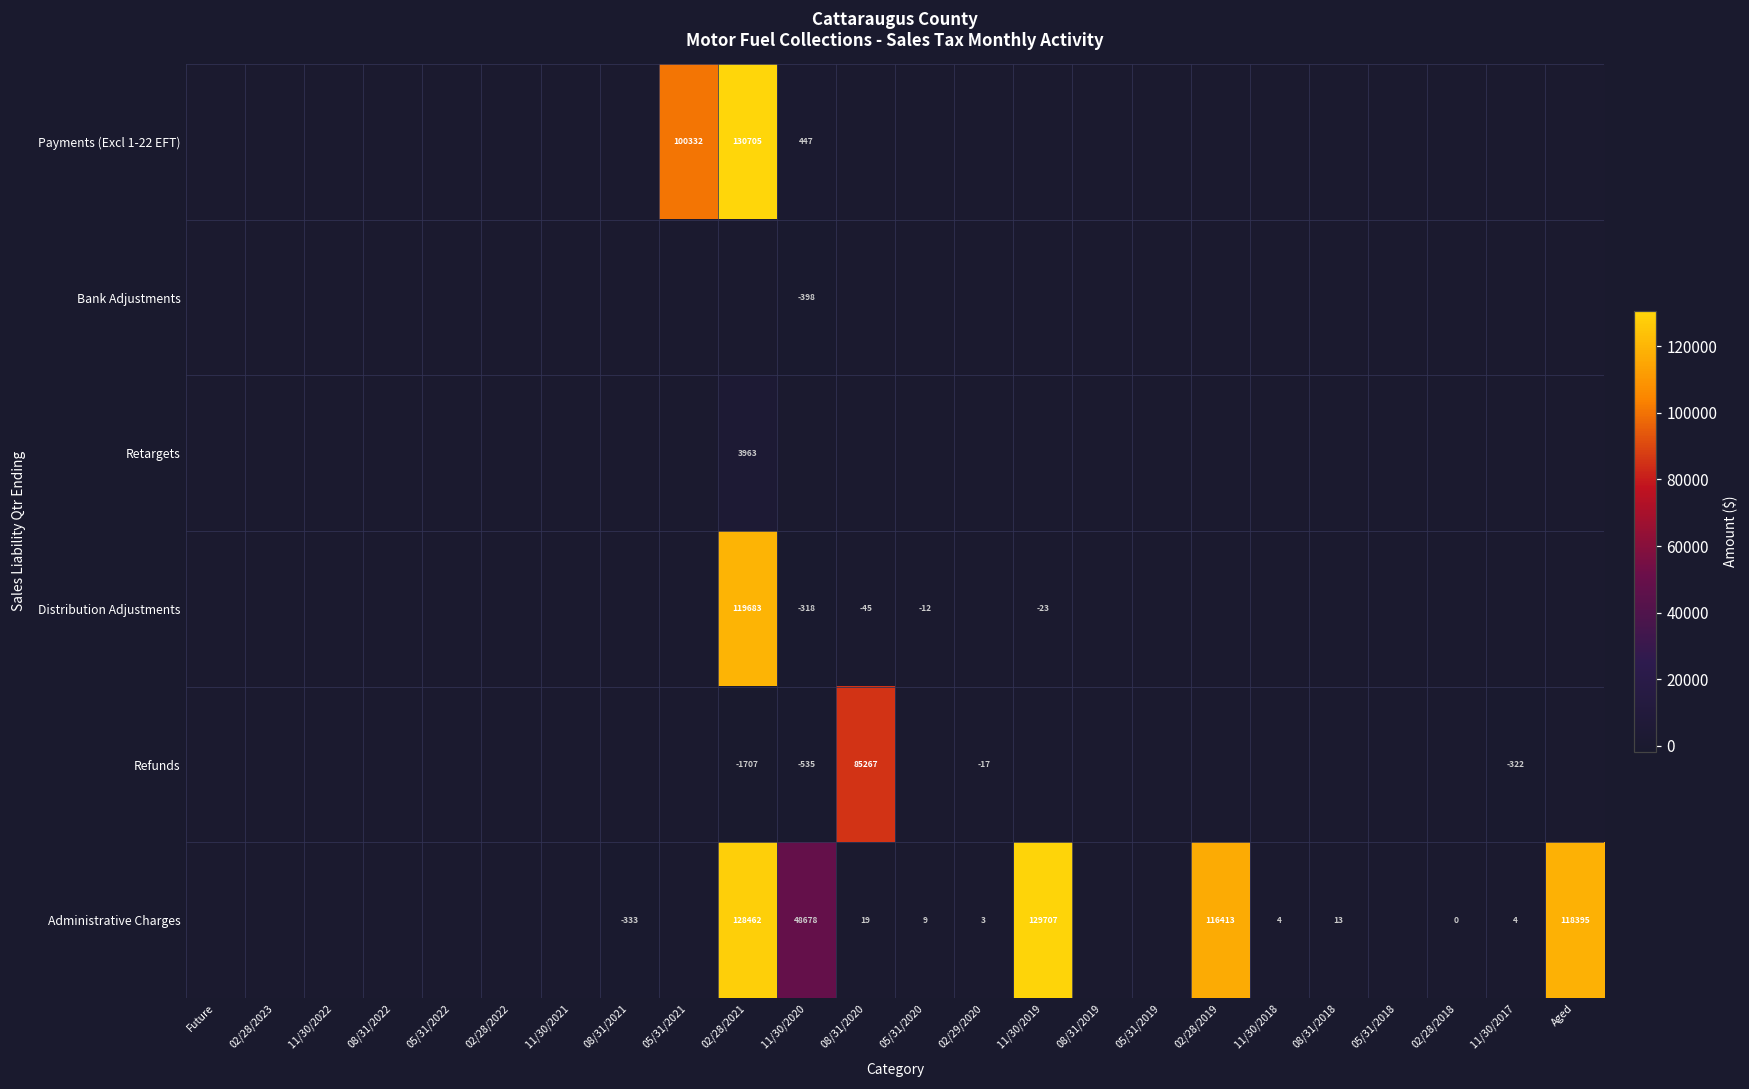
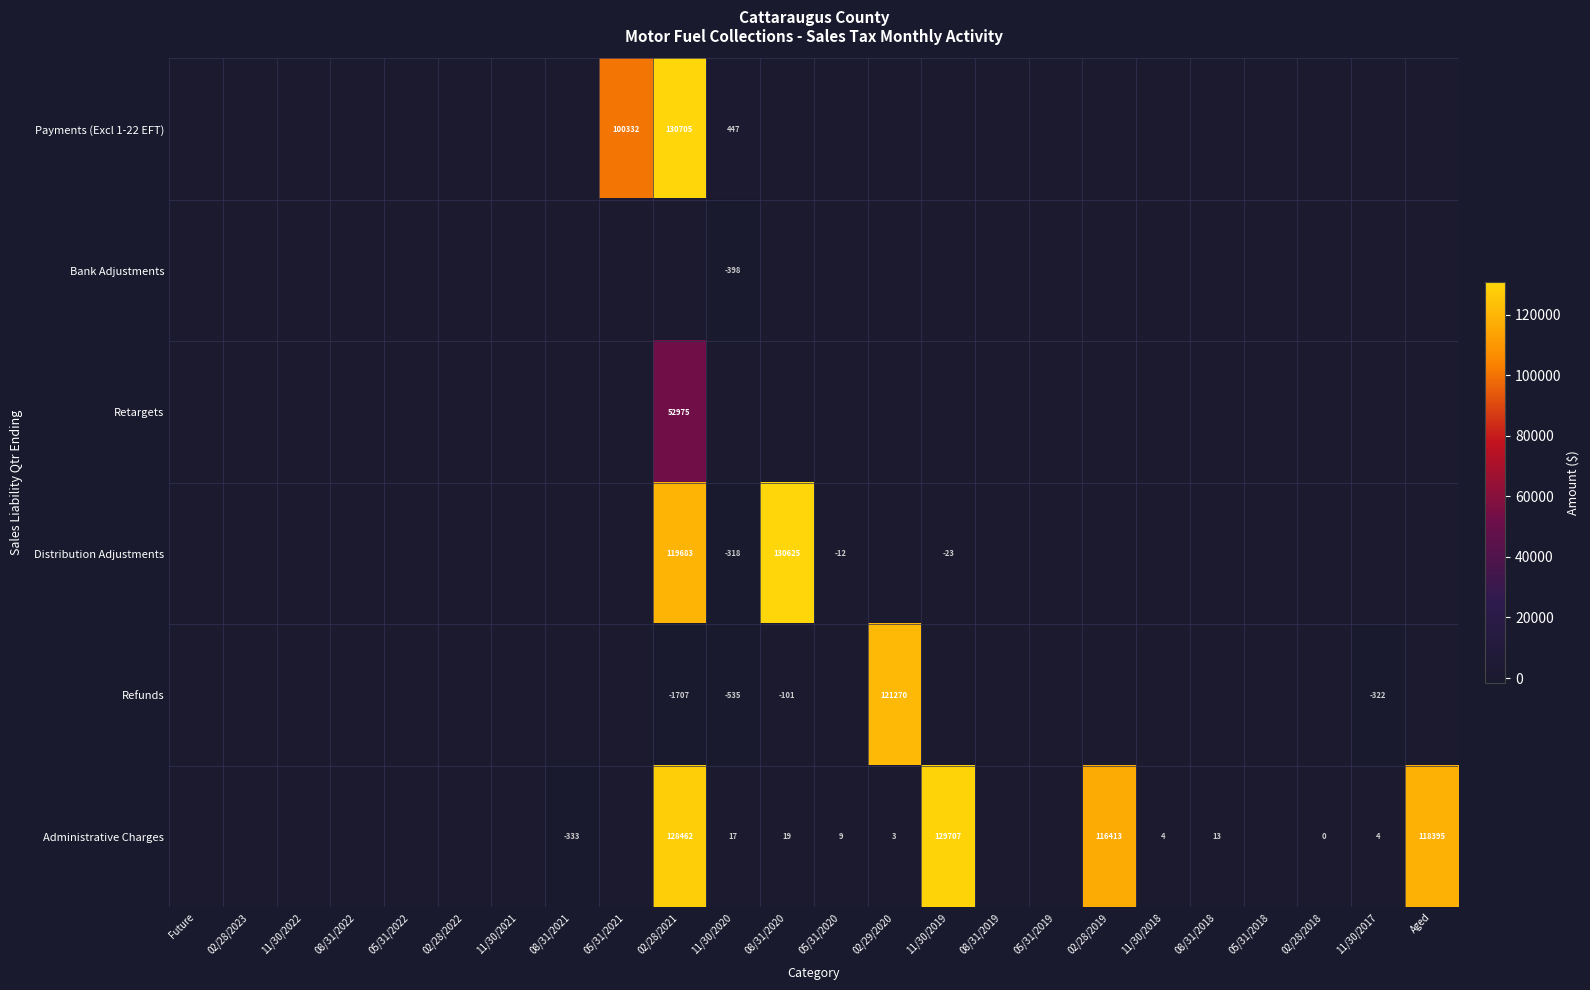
Retargets, 02/28/2021: 3963 -> 52975
Distribution Adjustments, 08/31/2020: -45 -> 130625
Refunds, 08/31/2020: 85267 -> -101
Refunds, 02/29/2020: -17 -> 121270
Administrative Charges, 11/30/2020: 48678 -> 17
